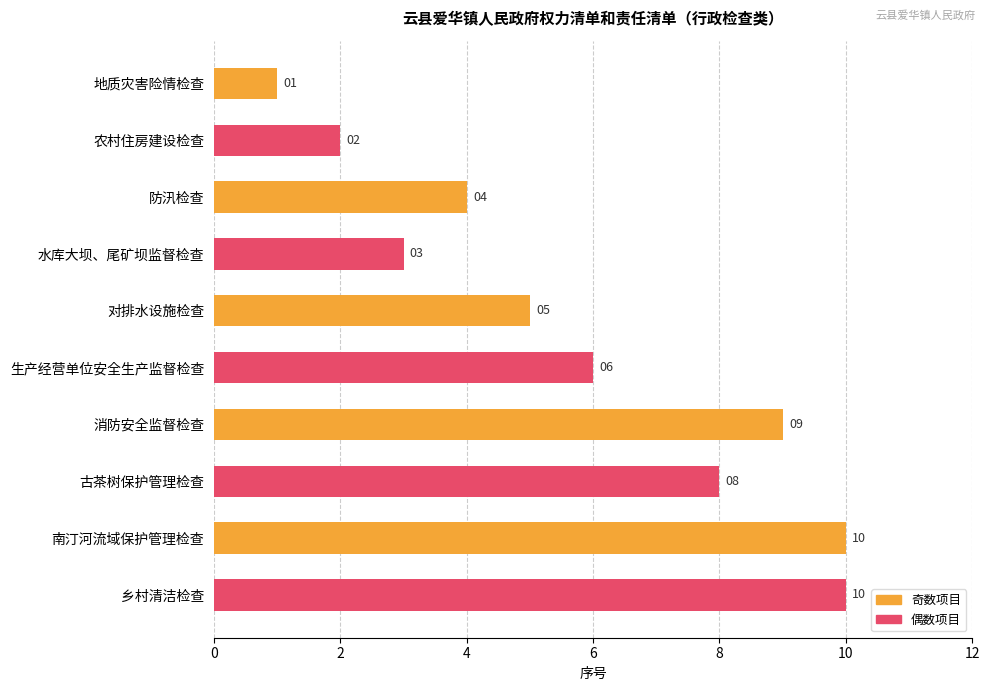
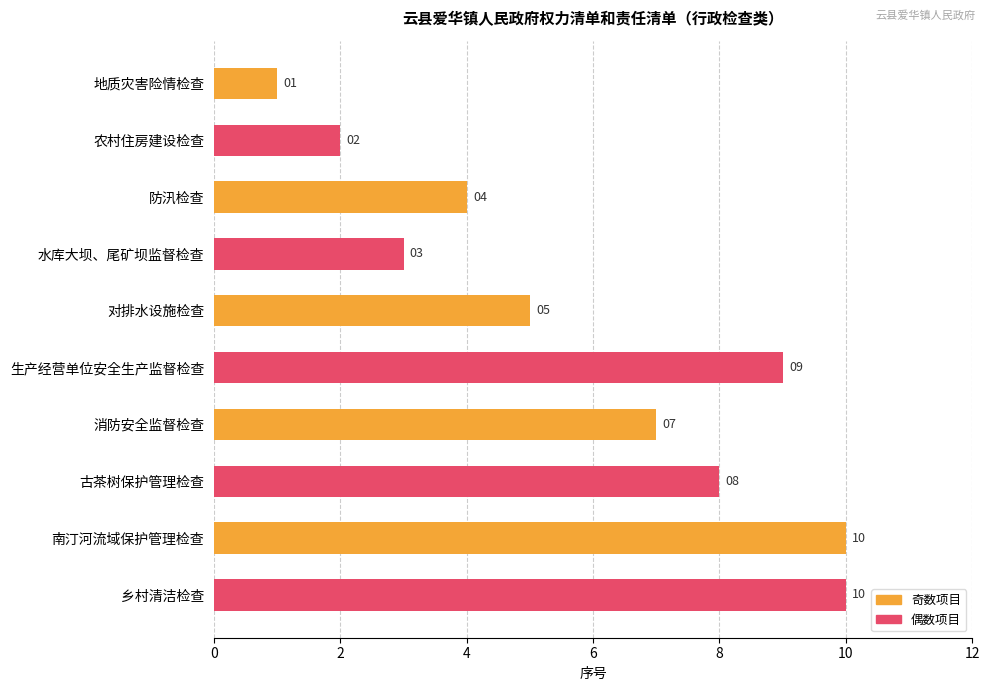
生产经营单位安全生产监督检查: 06 -> 09
消防安全监督检查: 09 -> 07
